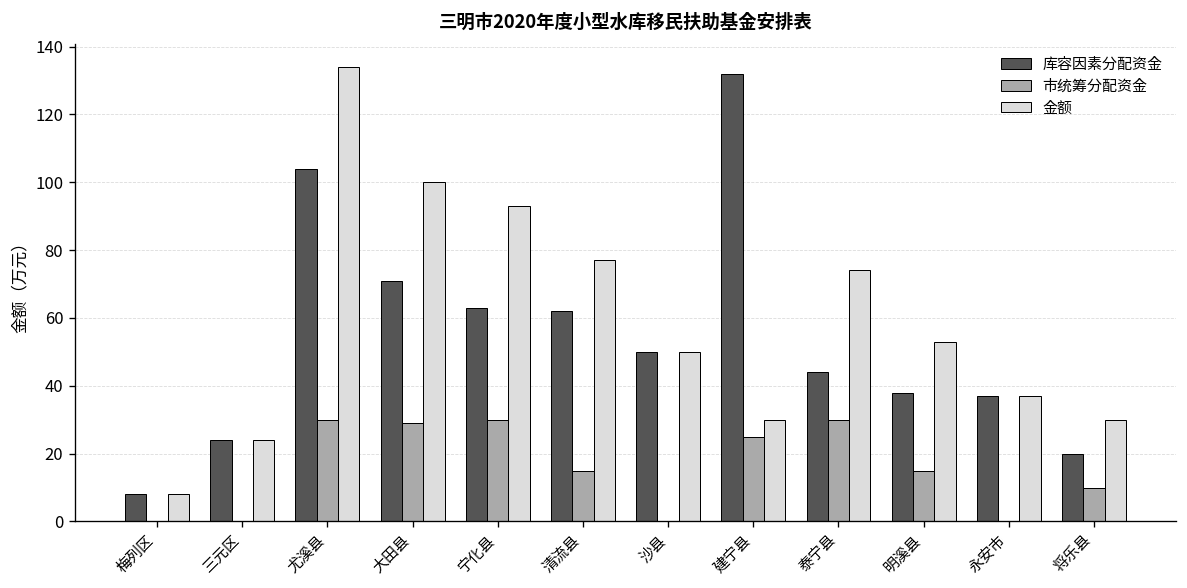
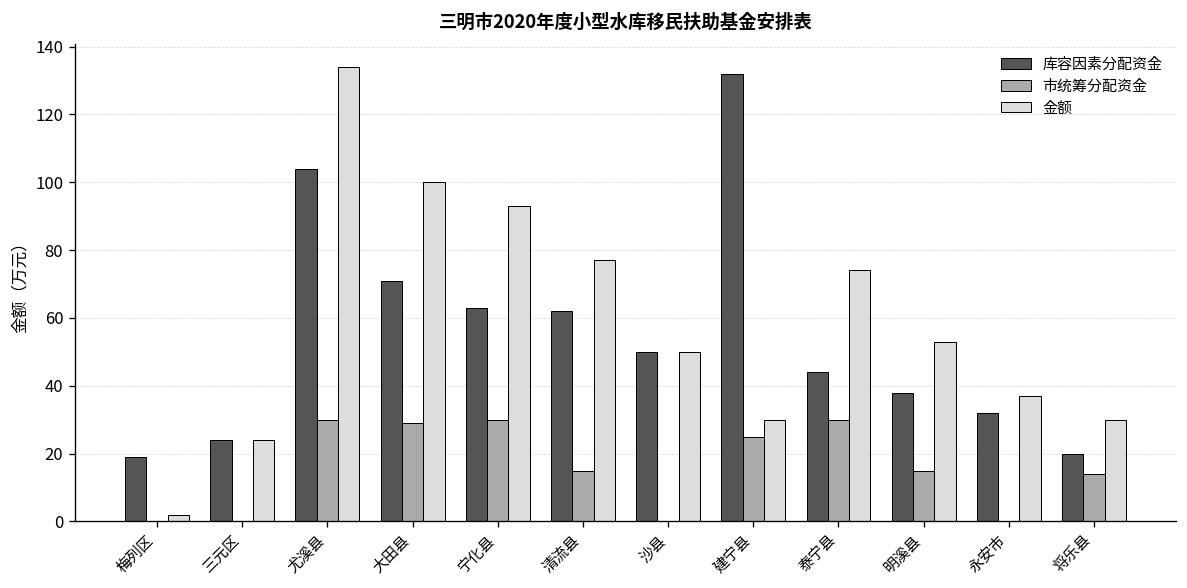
库容因素分配资金, 梅列区: 8 -> 19
金额, 梅列区: 8 -> 2
库容因素分配资金, 永安市: 37 -> 32
市统筹分配资金, 将乐县: 10 -> 14
